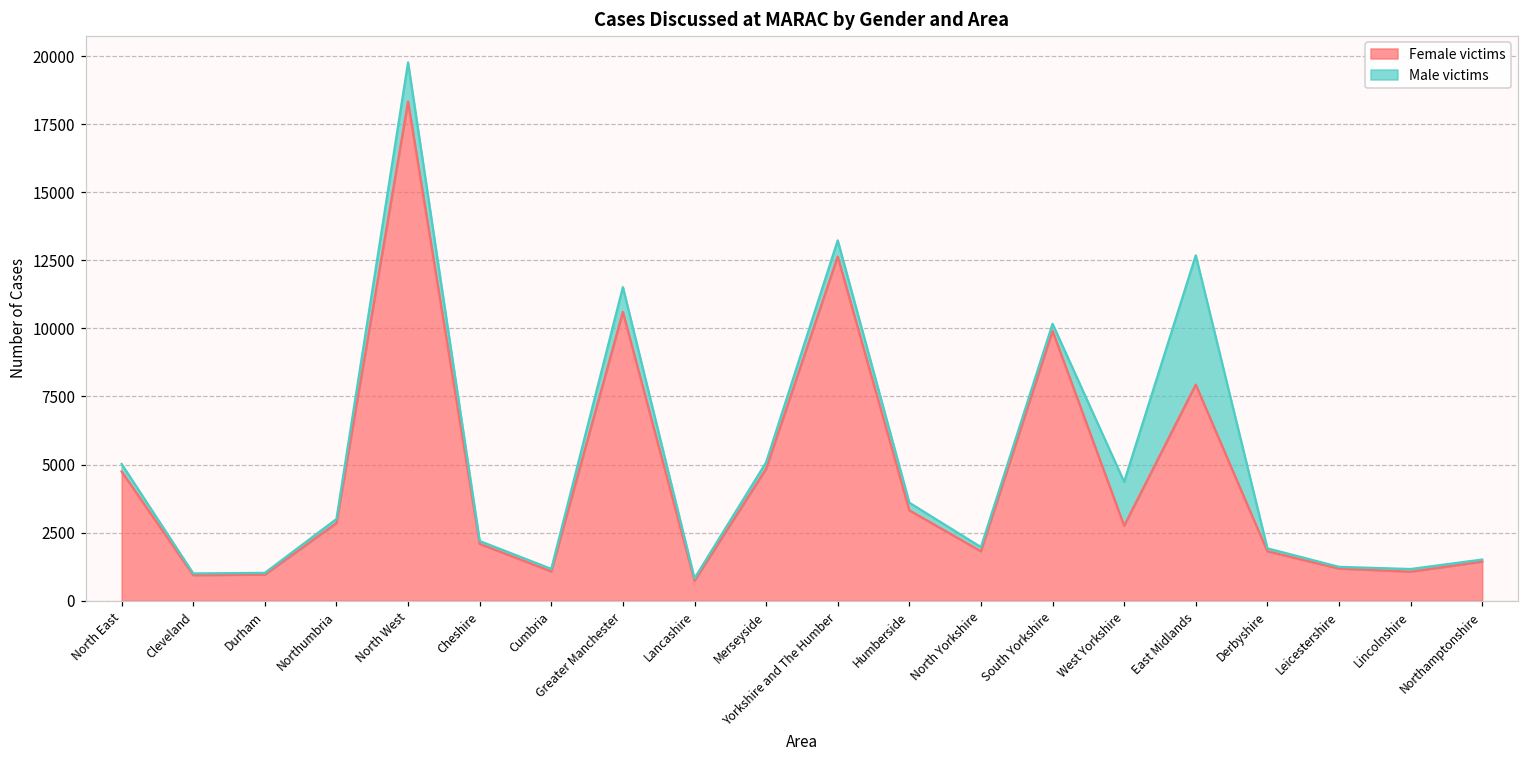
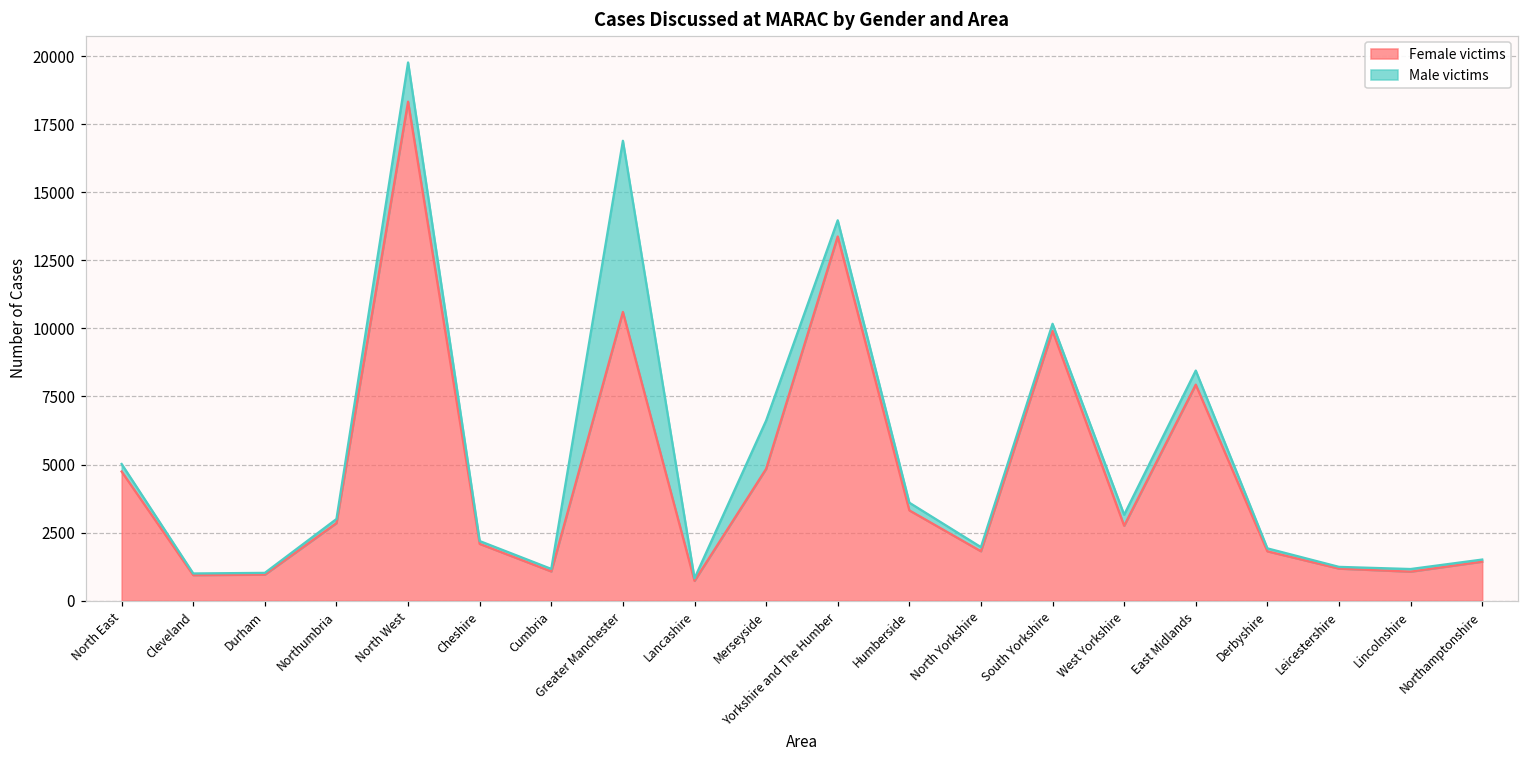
Male victims, Greater Manchester: 900 -> 6300
Male victims, Merseyside: 200 -> 1800
Female victims, Yorkshire and The Humber: 12600 -> 13400
Male victims, West Yorkshire: 1600 -> 400
Male victims, East Midlands: 4700 -> 500
